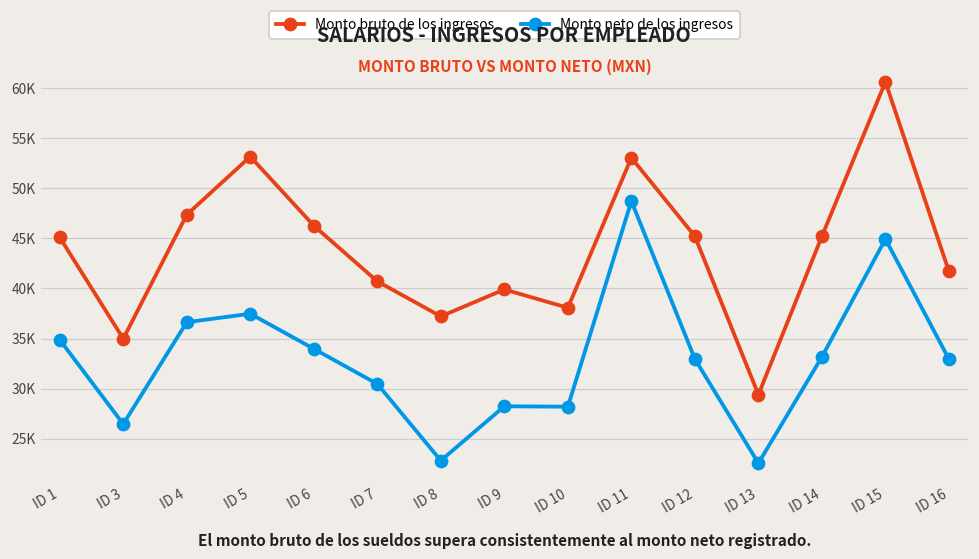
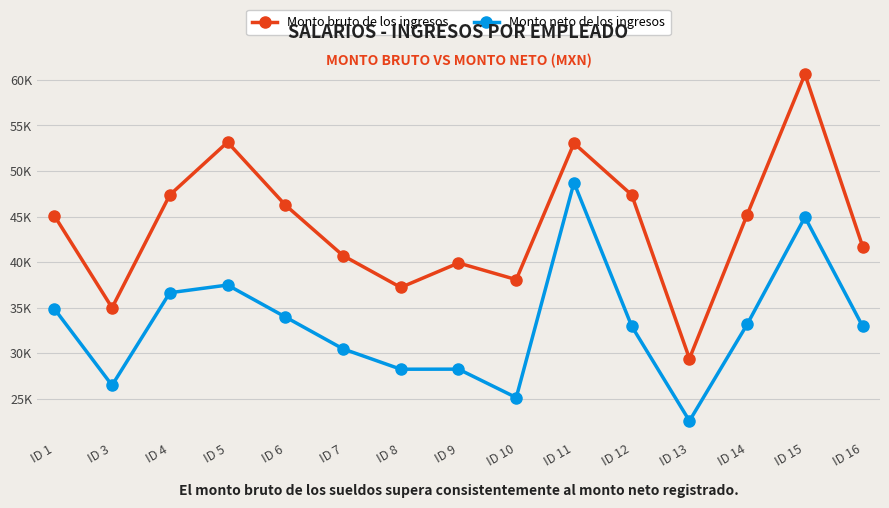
Monto neto de los ingresos, ID 8: 23000 -> 28000
Monto neto de los ingresos, ID 10: 28000 -> 25000
Monto bruto de los ingresos, ID 12: 45000 -> 47000
